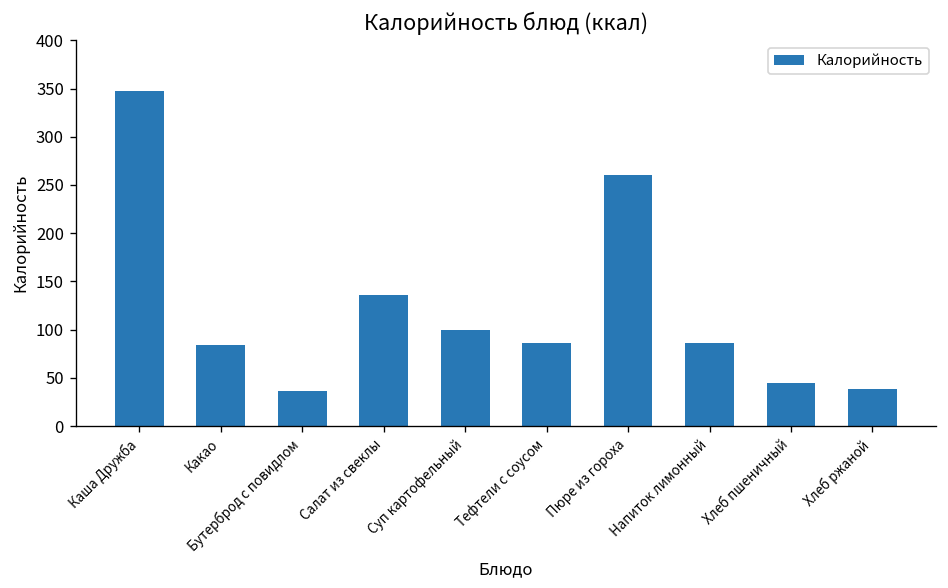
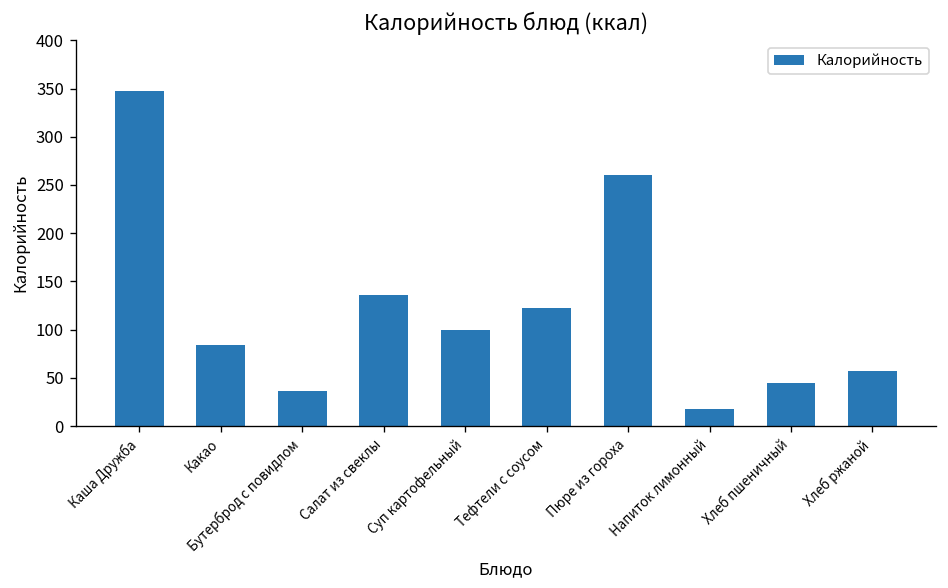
Тефтели с соусом: 90 -> 120
Напиток лимонный: 90 -> 20
Хлеб ржаной: 40 -> 60
